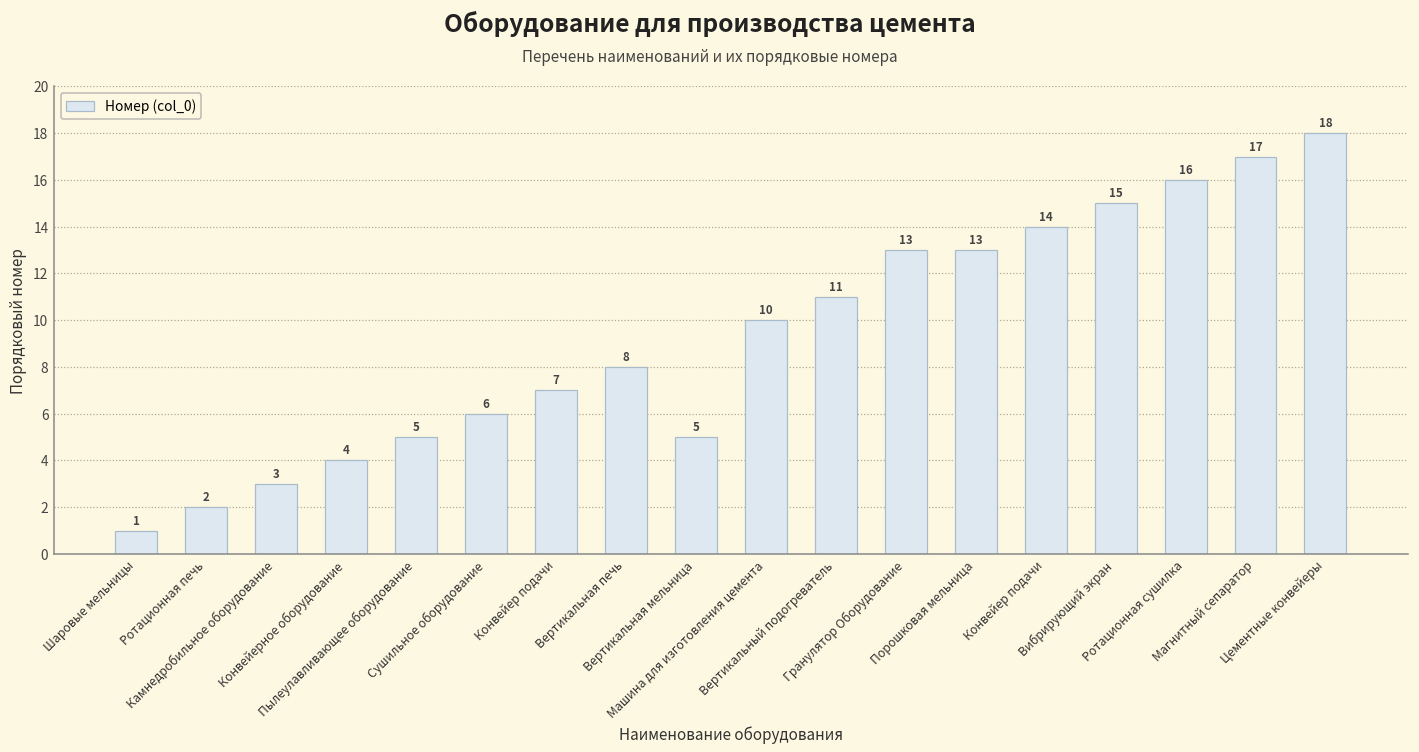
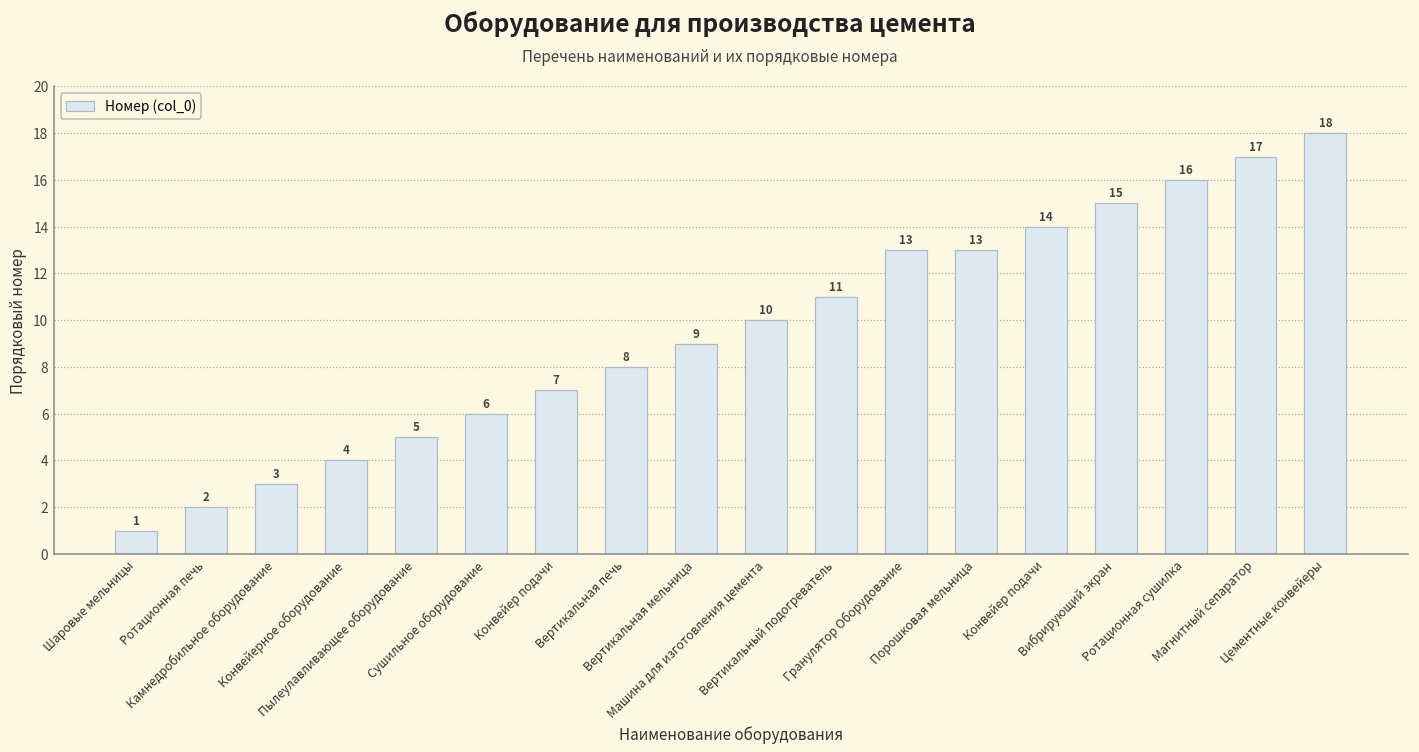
Вертикальная мельница: 5 -> 9
